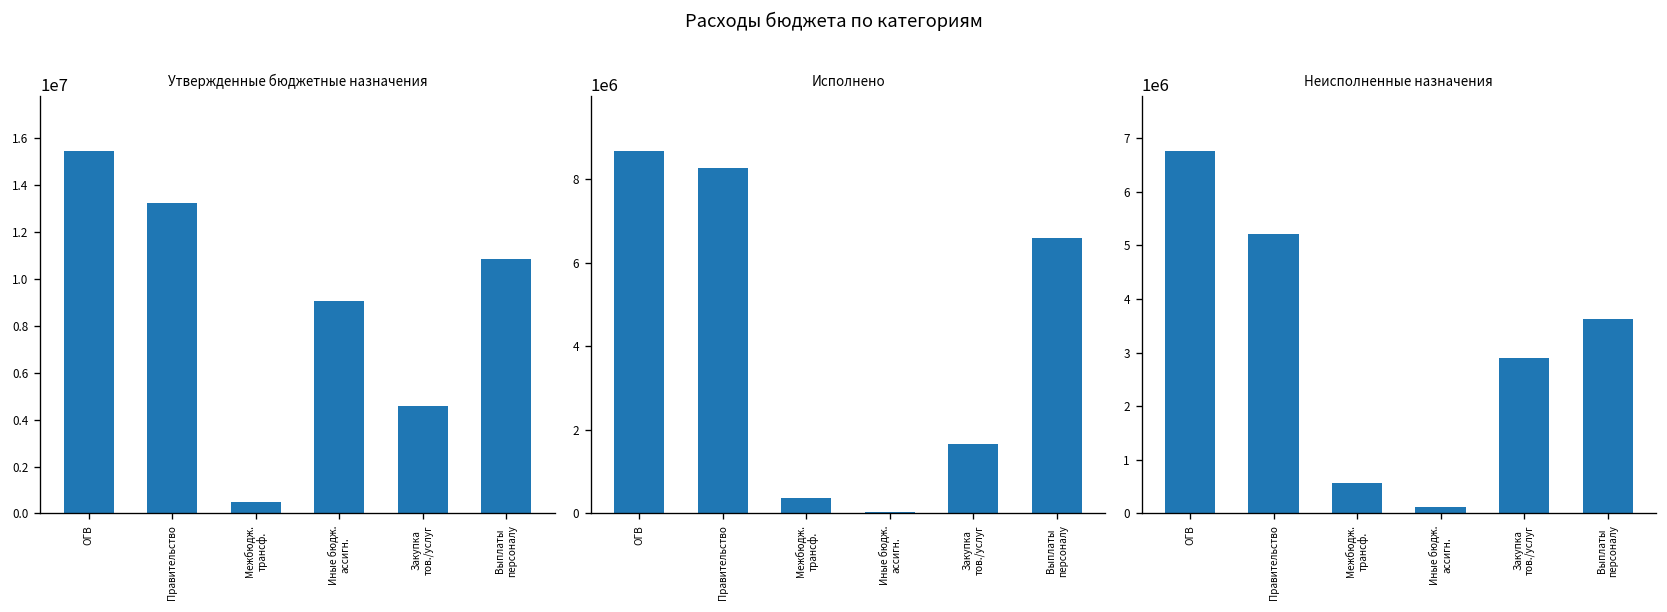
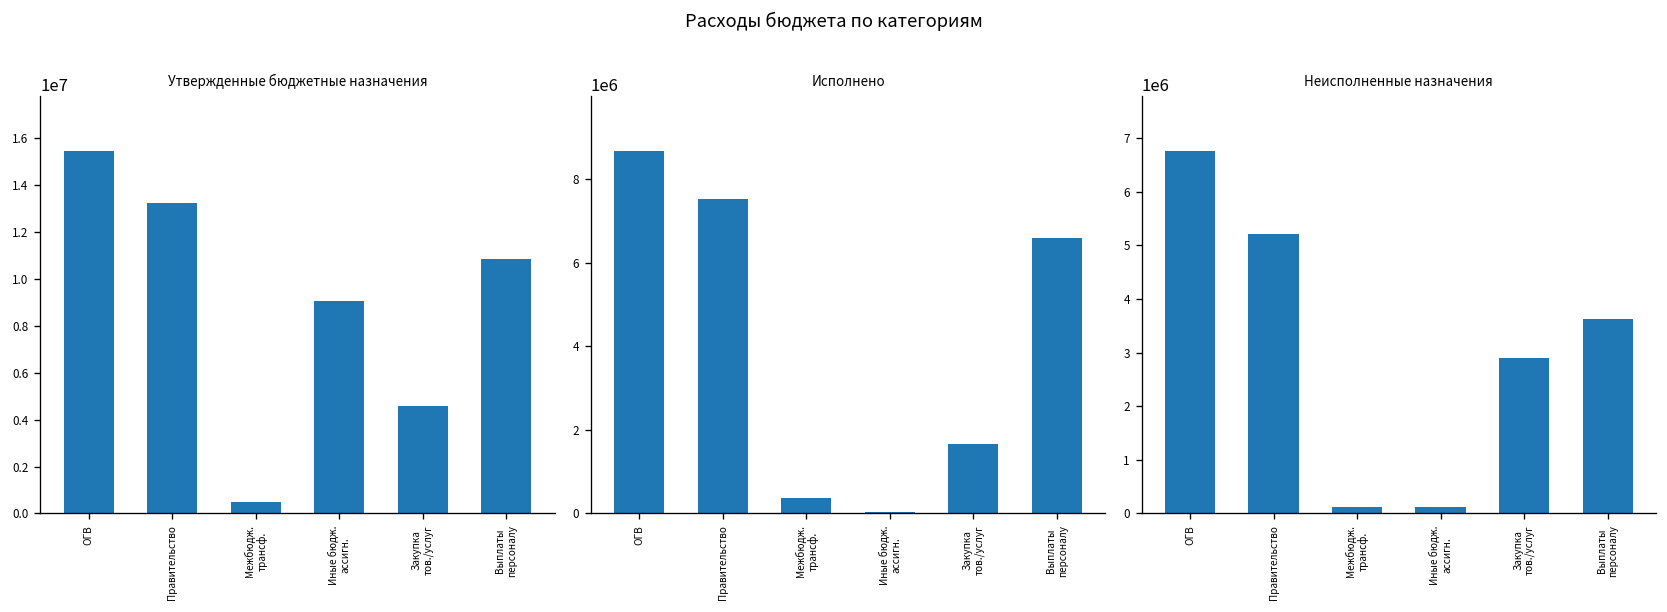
Исполнено, Правительство: 8300000 -> 7500000
Неисполненные назначения, Межбюдж. трансф.: 600000 -> 100000
